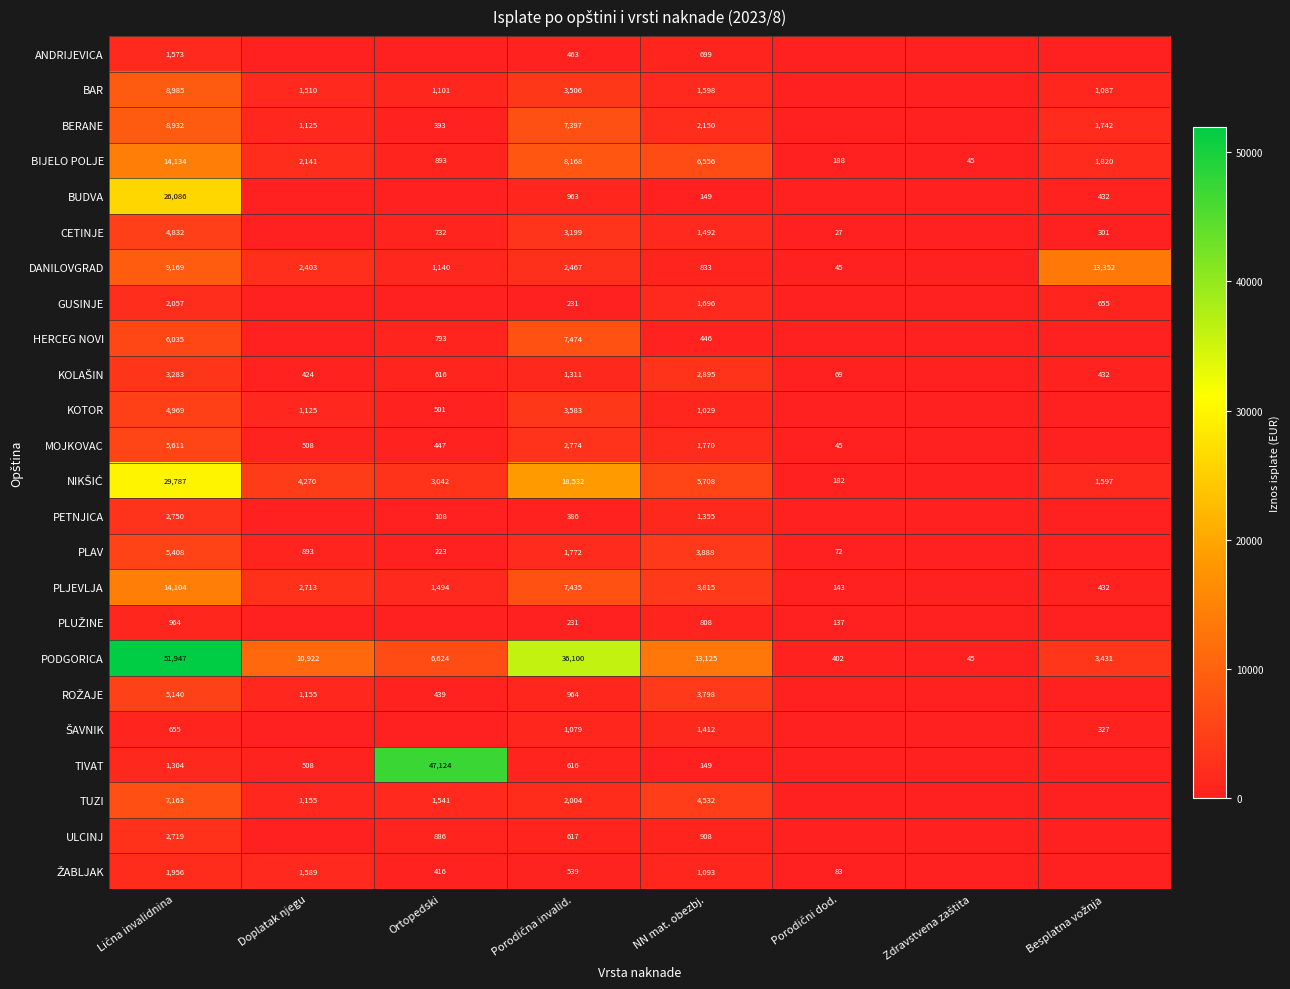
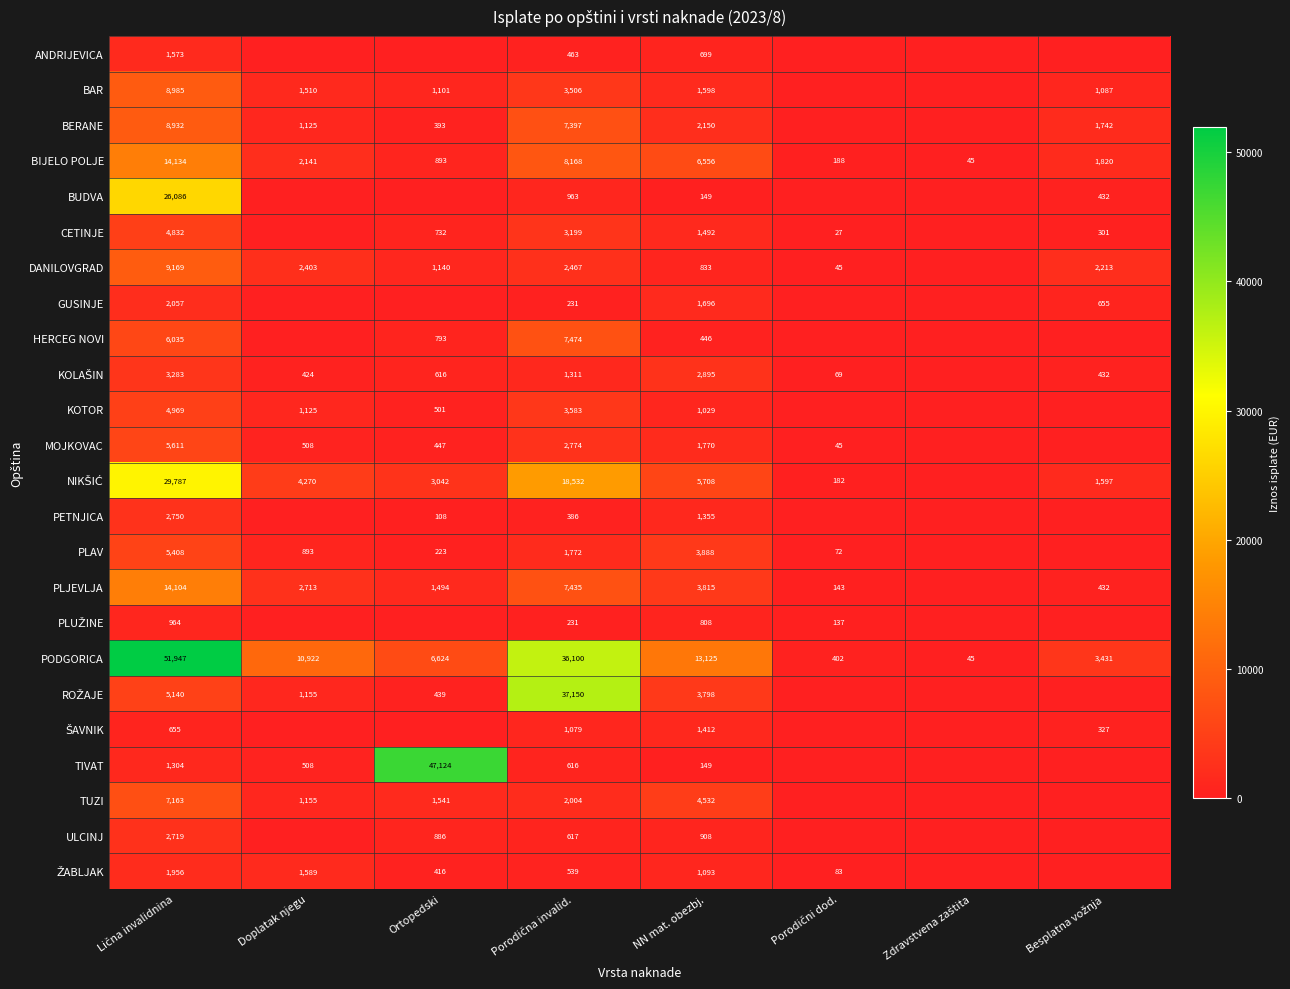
DANILOVGRAD, Besplatna vožnja: 13,352 -> 2,213
ROŽAJE, Porodična invalid.: 964 -> 37,150
